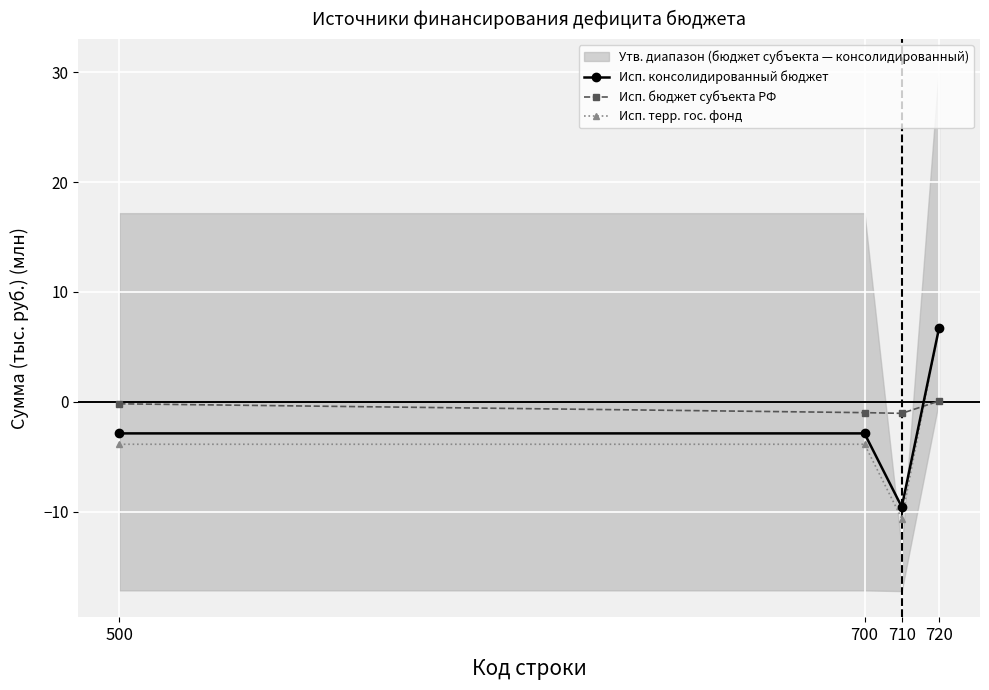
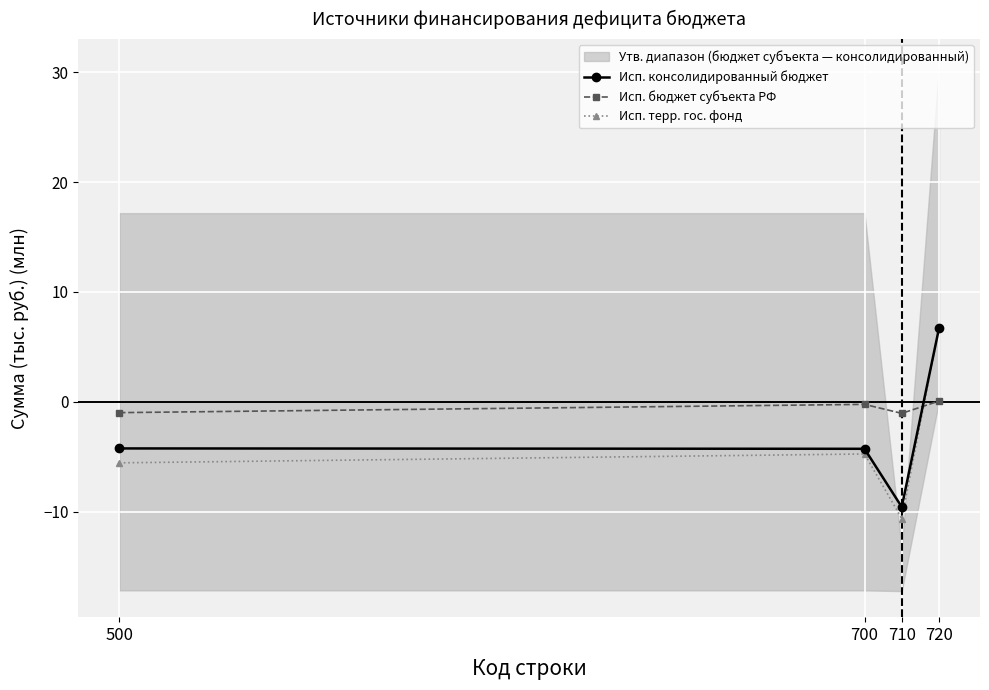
Исп. консолидированный бюджет, 500: -2.9 -> -4.3
Исп. бюджет субъекта РФ, 500: -0.2 -> -1.0
Исп. терр. гос. фонд, 500: -3.9 -> -5.6
Исп. консолидированный бюджет, 700: -2.9 -> -4.3
Исп. бюджет субъекта РФ, 700: -1.0 -> -0.2
Исп. терр. гос. фонд, 700: -3.9 -> -4.8
